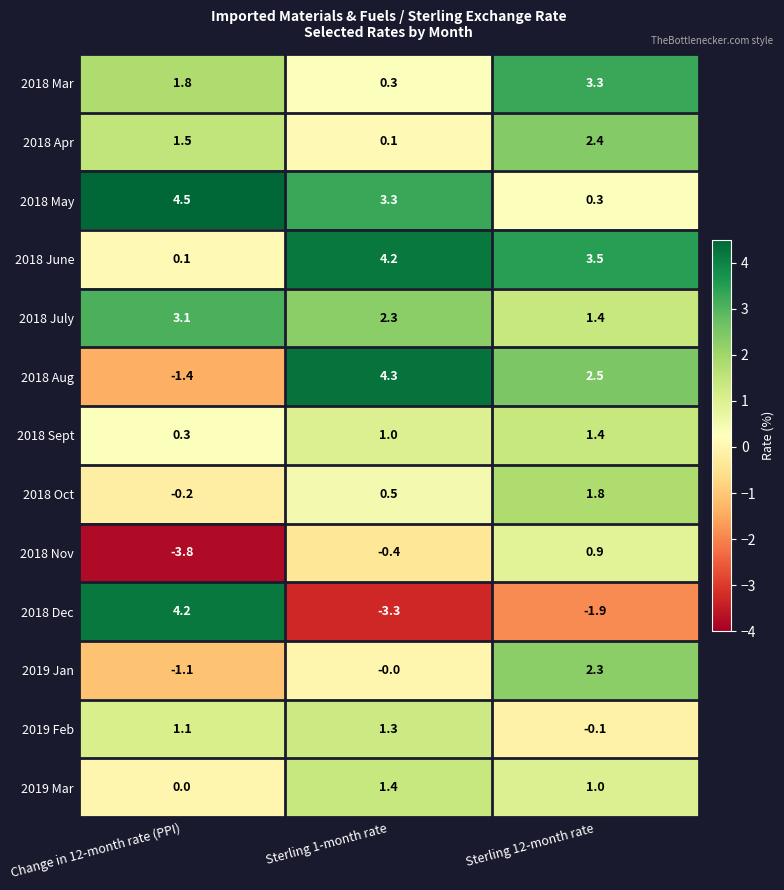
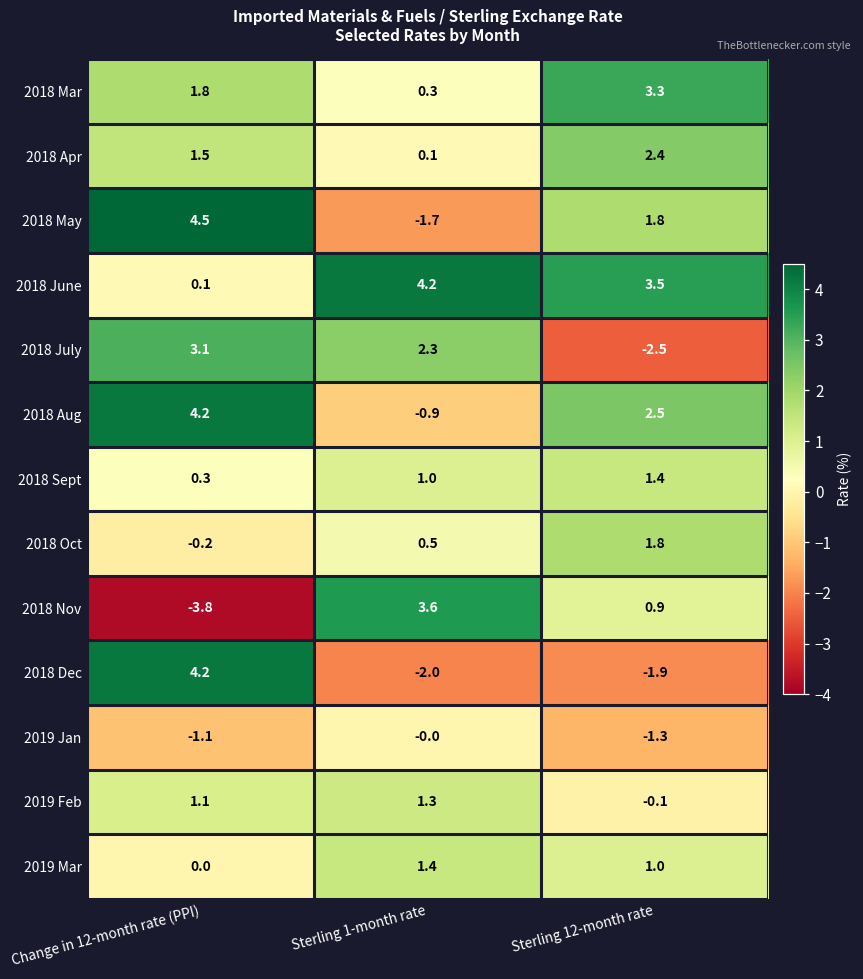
2018 May, Sterling 1-month rate: 3.3 -> -1.7
2018 May, Sterling 12-month rate: 0.3 -> 1.8
2018 July, Sterling 12-month rate: 1.4 -> -2.5
2018 Aug, Change in 12-month rate (PPI): -1.4 -> 4.2
2018 Aug, Sterling 1-month rate: 4.3 -> -0.9
2018 Nov, Sterling 1-month rate: -0.4 -> 3.6
2018 Dec, Sterling 1-month rate: -3.3 -> -2.0
2019 Jan, Sterling 12-month rate: 2.3 -> -1.3
